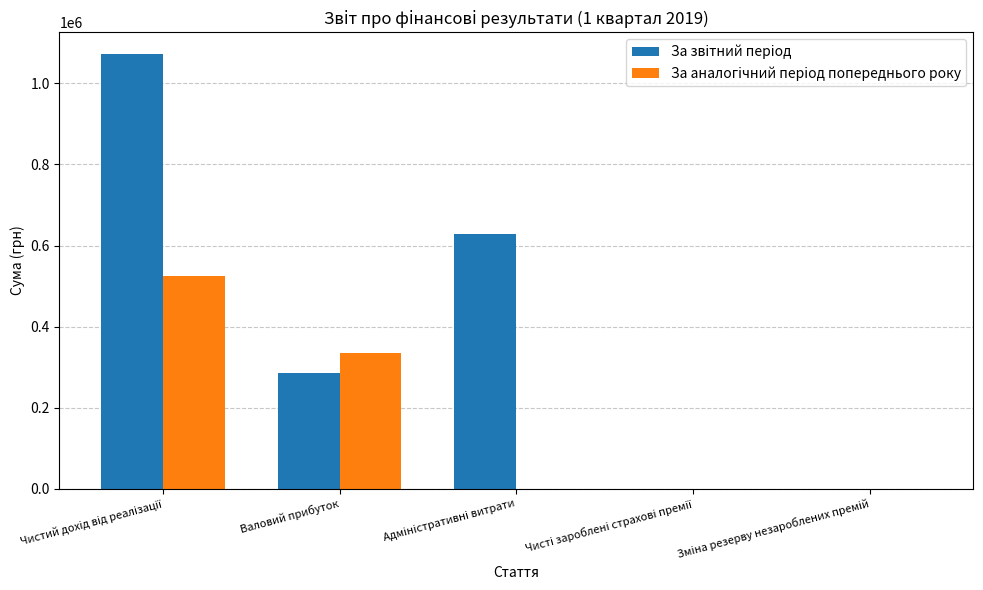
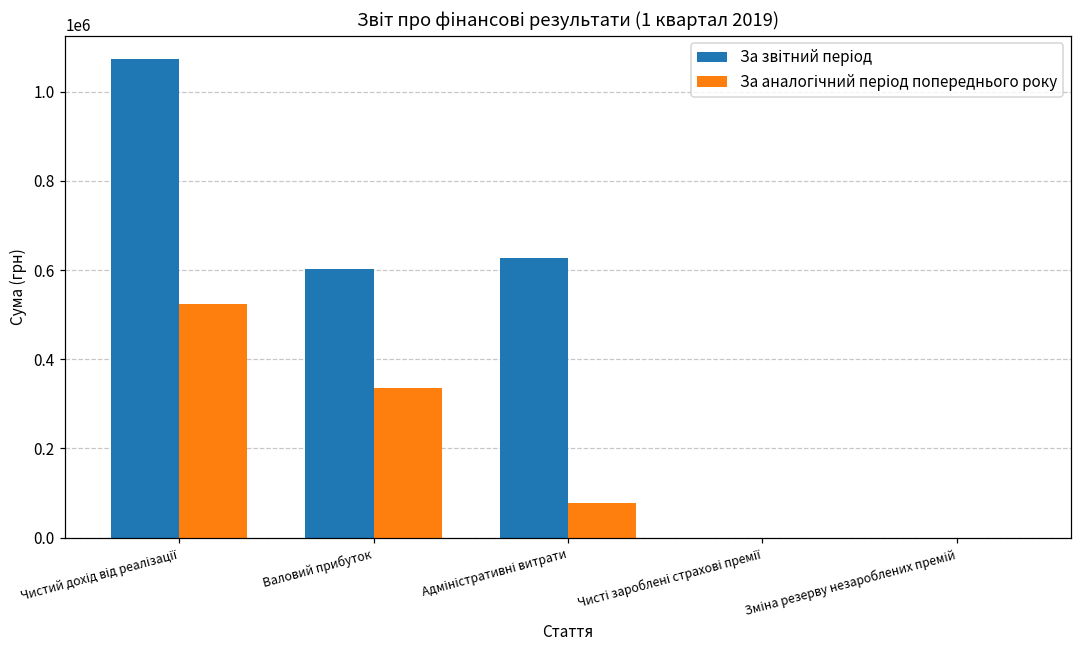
За звітний період, Валовий прибуток: 290000 -> 600000
За аналогічний період попереднього року, Адміністративні витрати: 0 -> 80000
